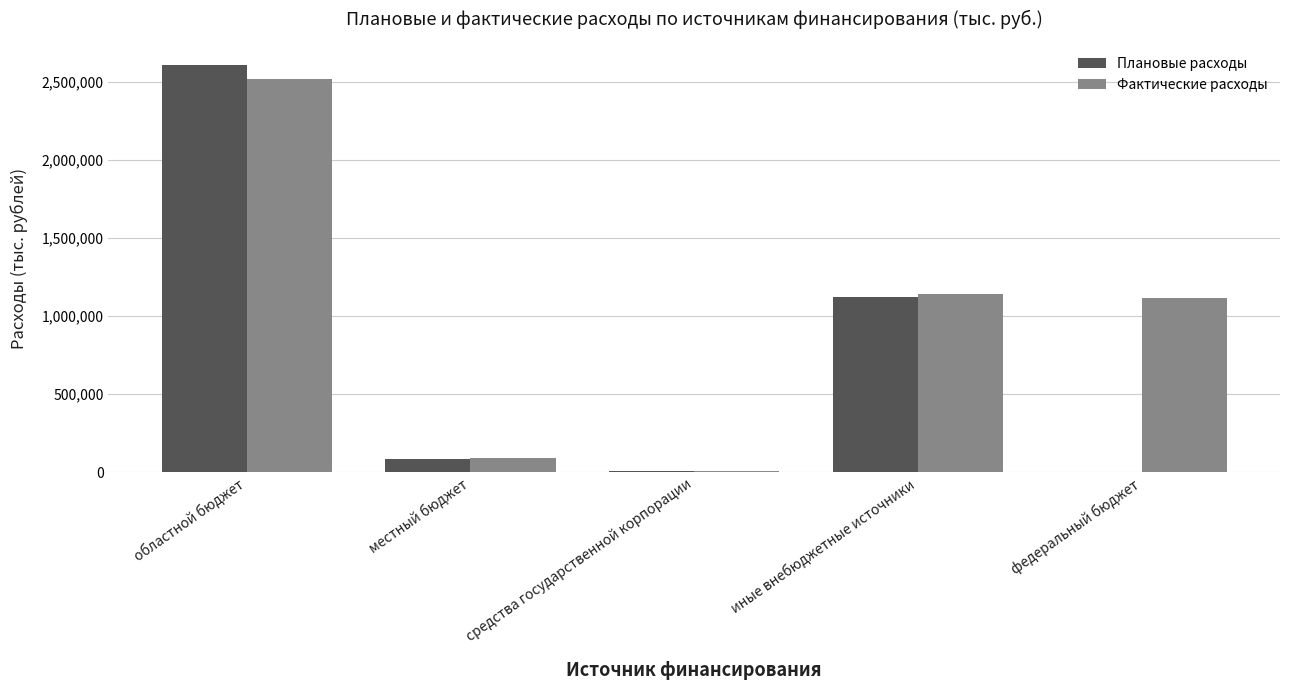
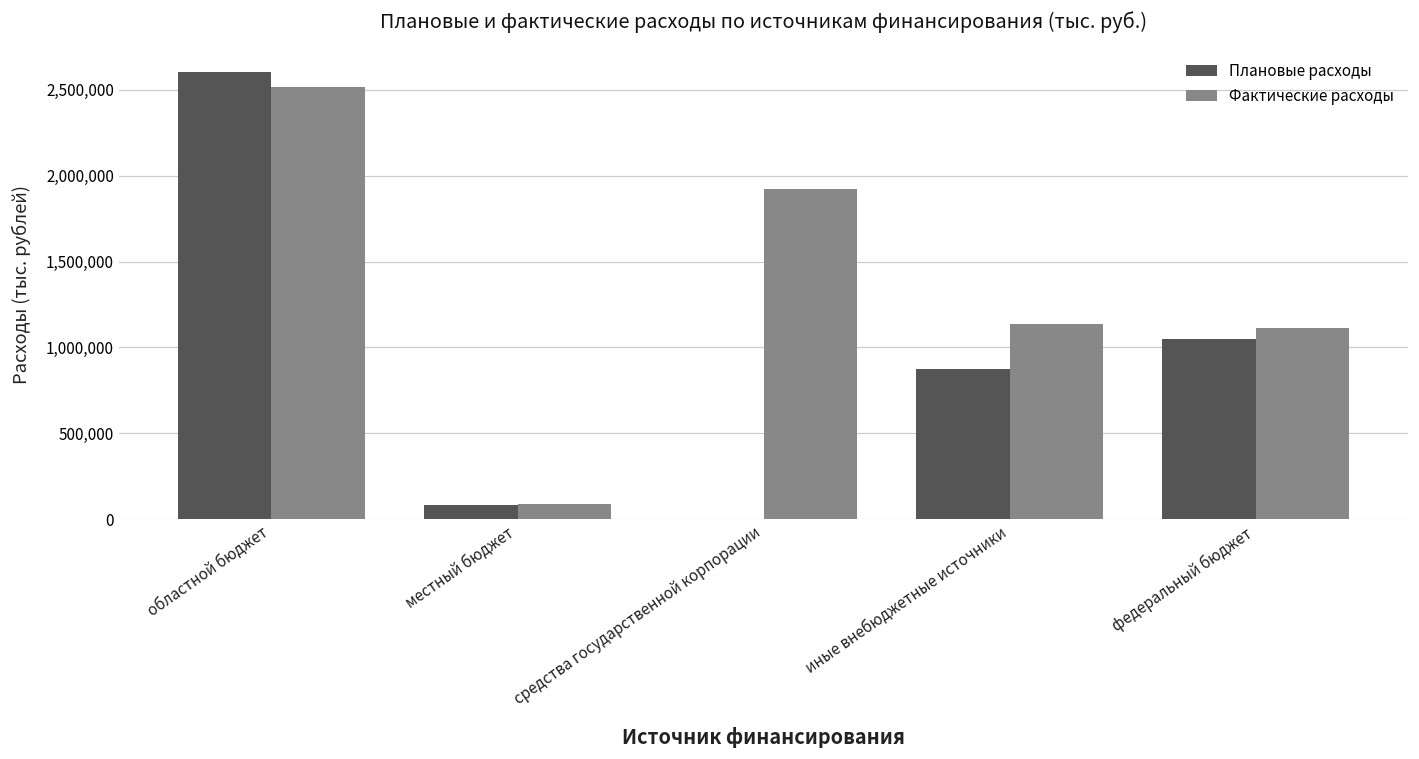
Фактические расходы, средства государственной корпорации: 0 -> 1,920,000
Плановые расходы, иные внебюджетные источники: 1,120,000 -> 880,000
Плановые расходы, федеральный бюджет: 0 -> 1,050,000
